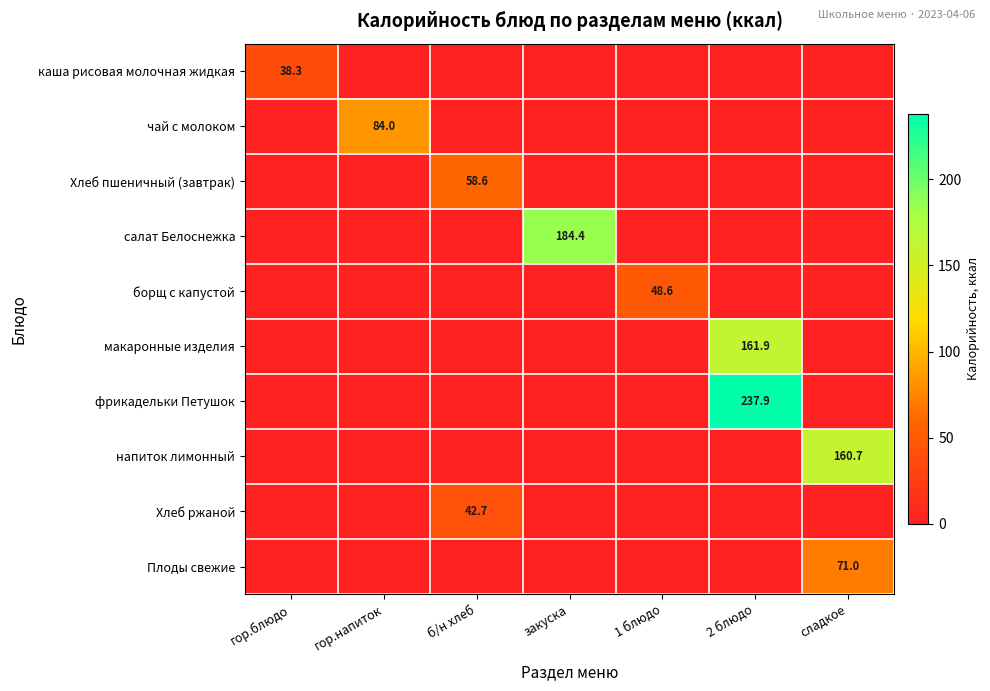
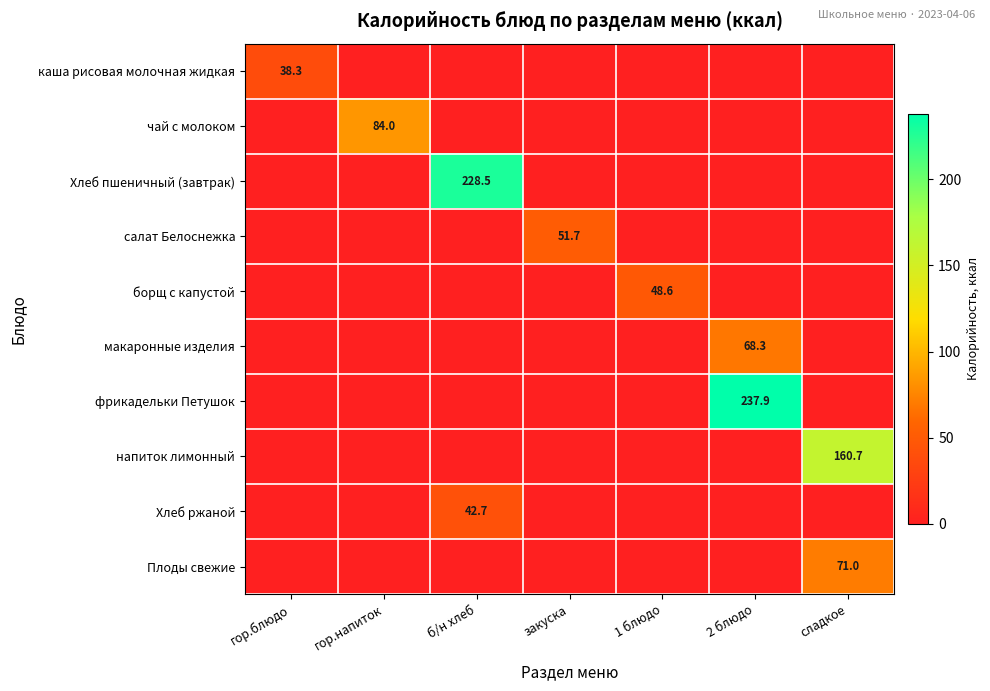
Хлеб пшеничный (завтрак), б/н хлеб: 58.6 -> 228.5
салат Белоснежка, закуска: 184.4 -> 51.7
макаронные изделия, 2 блюдо: 161.9 -> 68.3
